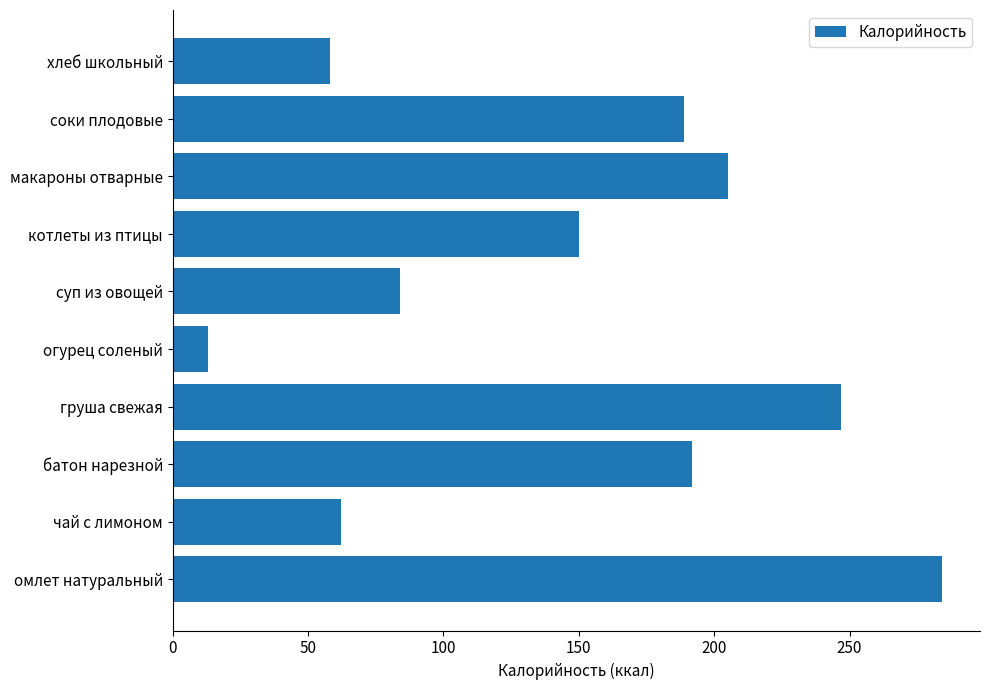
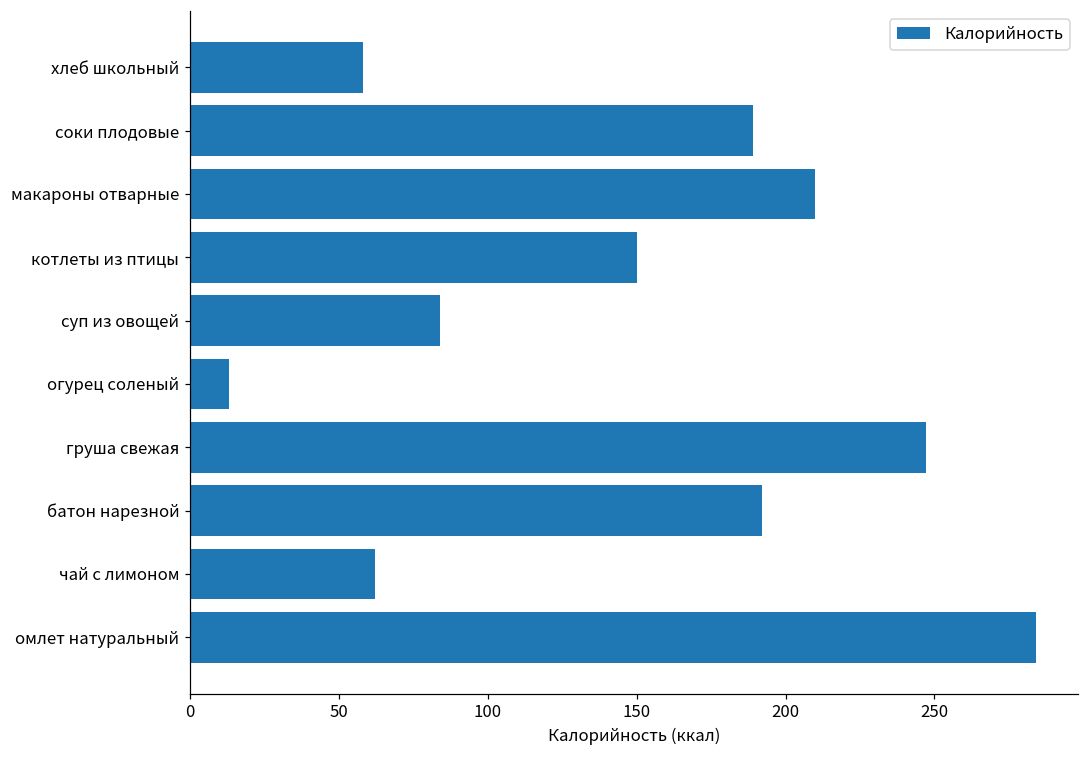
макароны отварные: 205 -> 210
